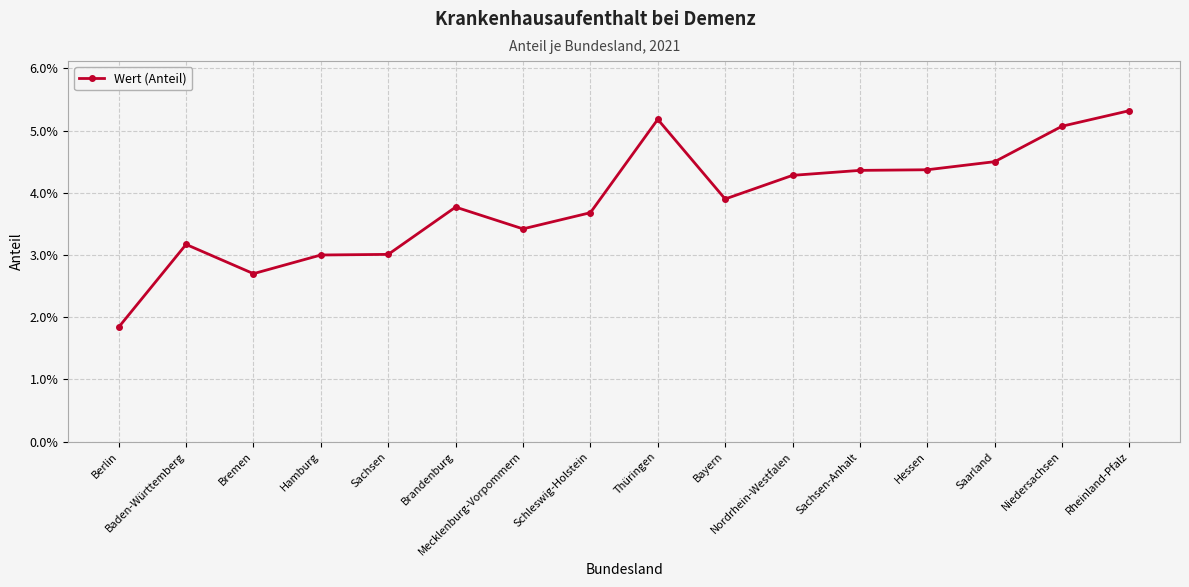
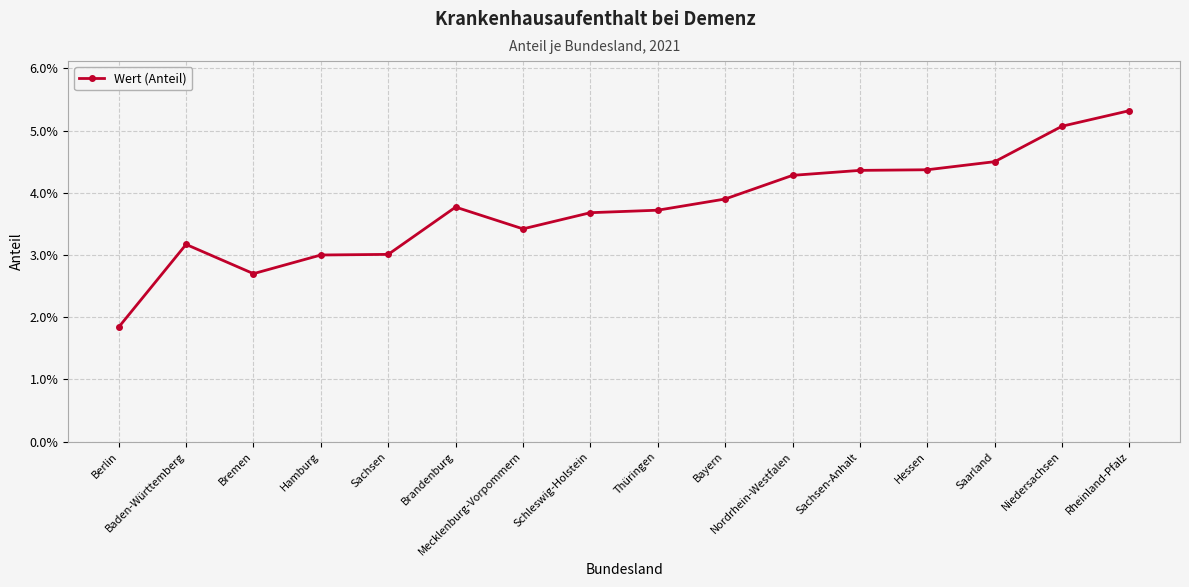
Thüringen: 5.2% -> 3.7%
